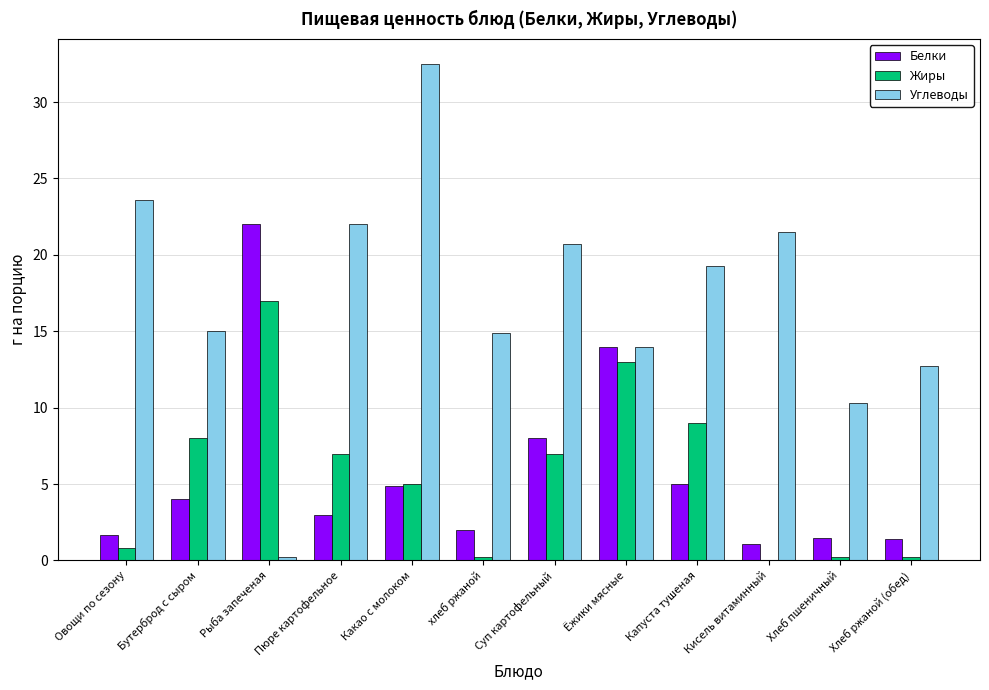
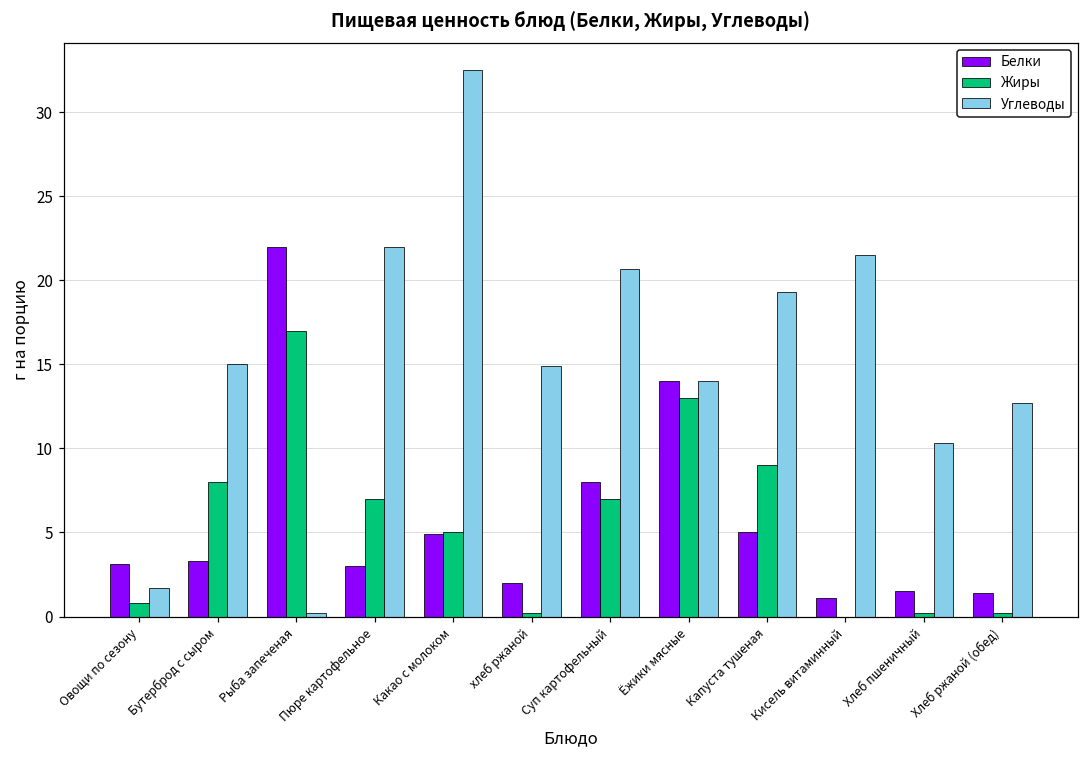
Белки, Овощи по сезону: 1.7 -> 3.1
Углеводы, Овощи по сезону: 23.6 -> 1.7
Белки, Бутерброд с сыром: 4.0 -> 3.3
